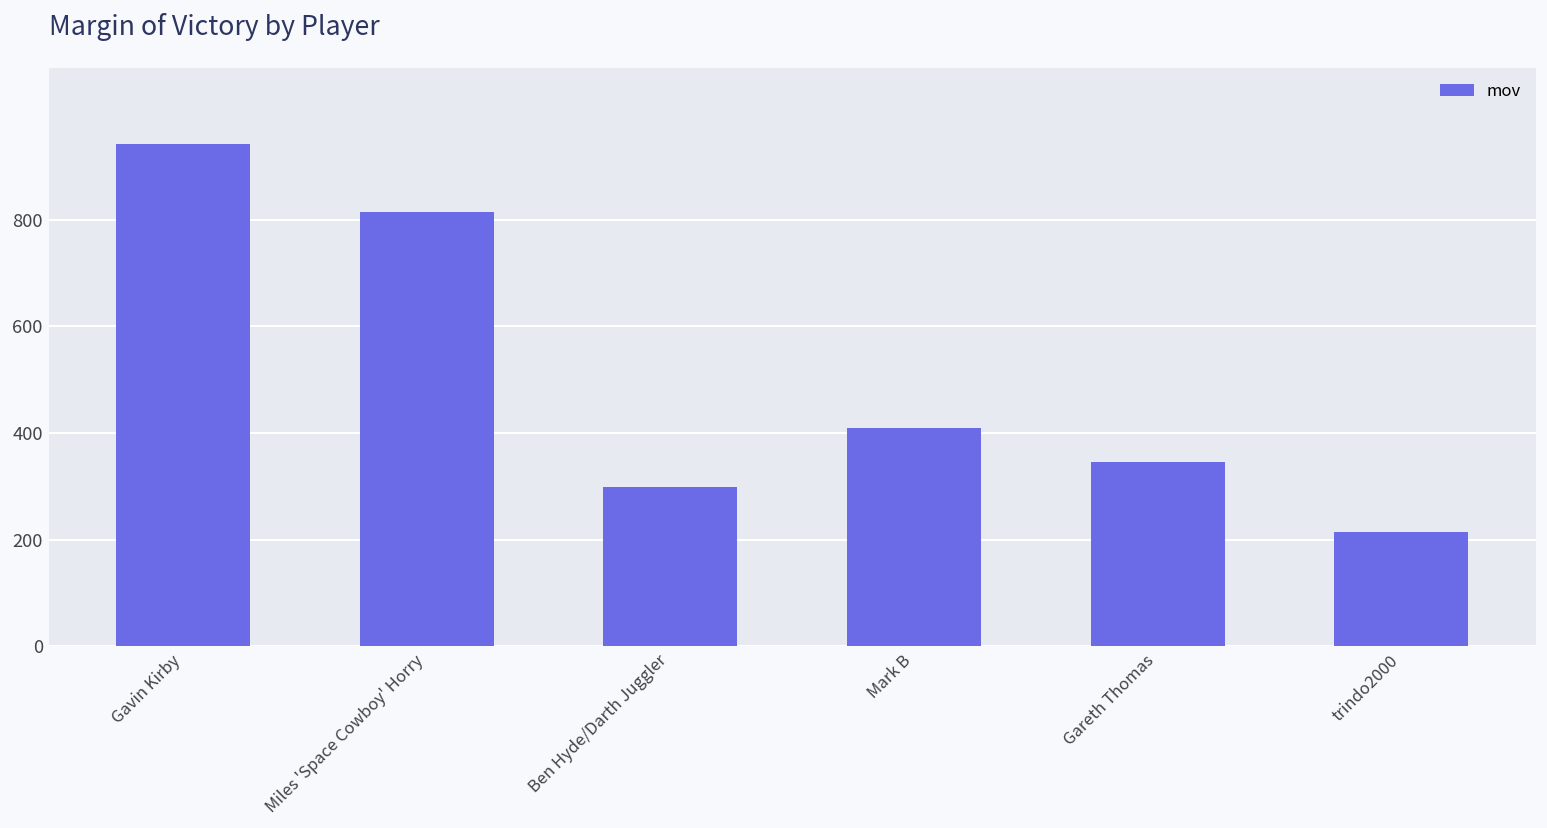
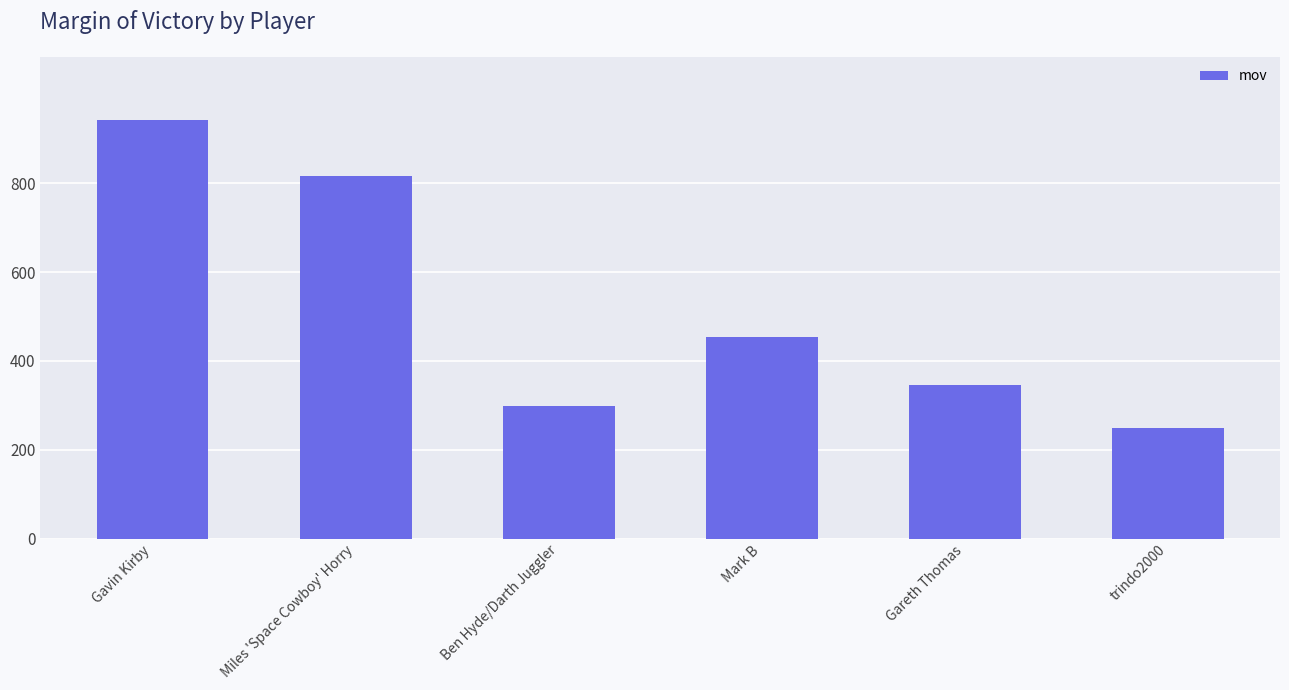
Mark B: 410 -> 450
trindo2000: 210 -> 250
